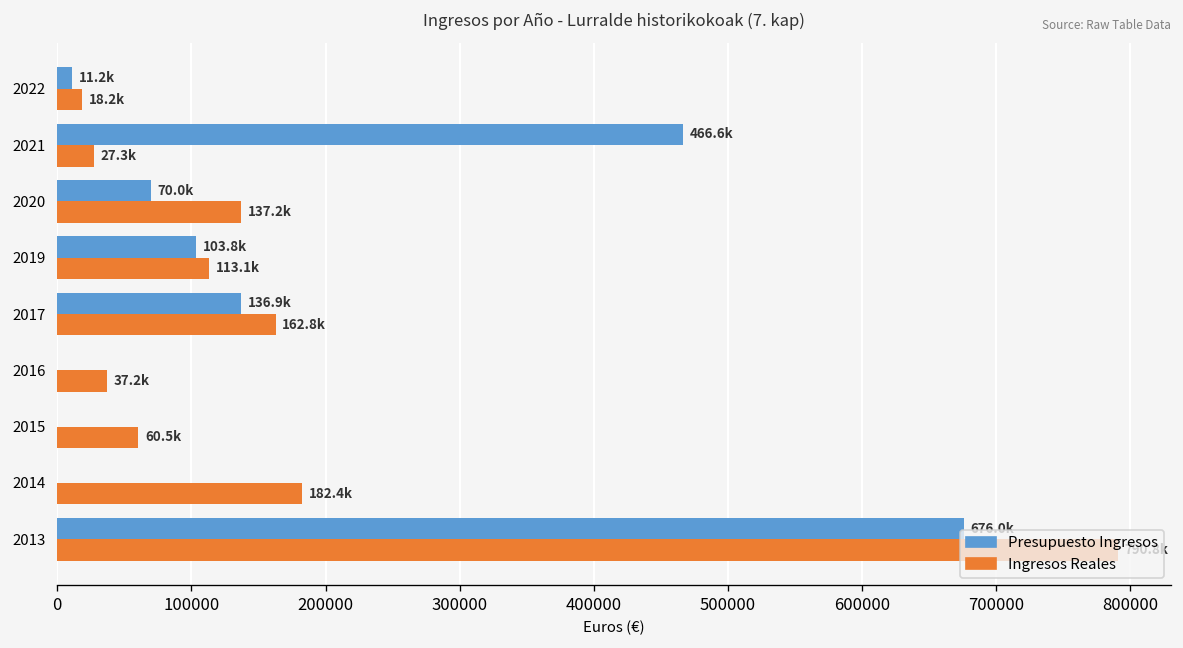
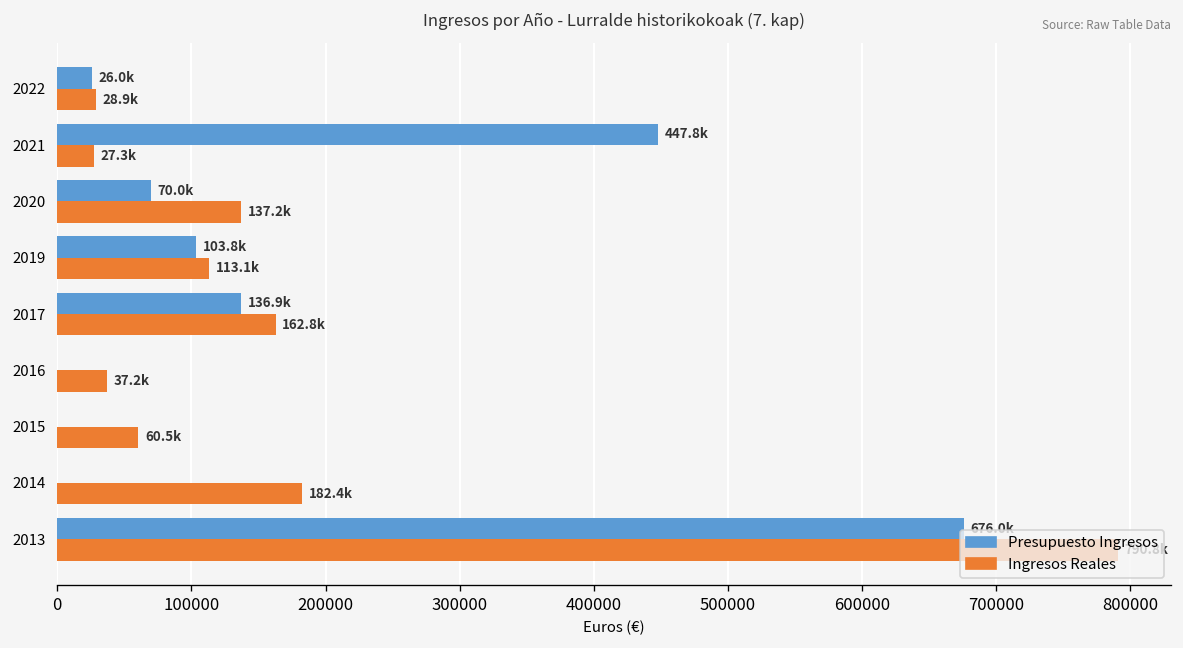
Presupuesto Ingresos, 2022: 11.2k -> 26.0k
Ingresos Reales, 2022: 18.2k -> 28.9k
Presupuesto Ingresos, 2021: 466.6k -> 447.8k
